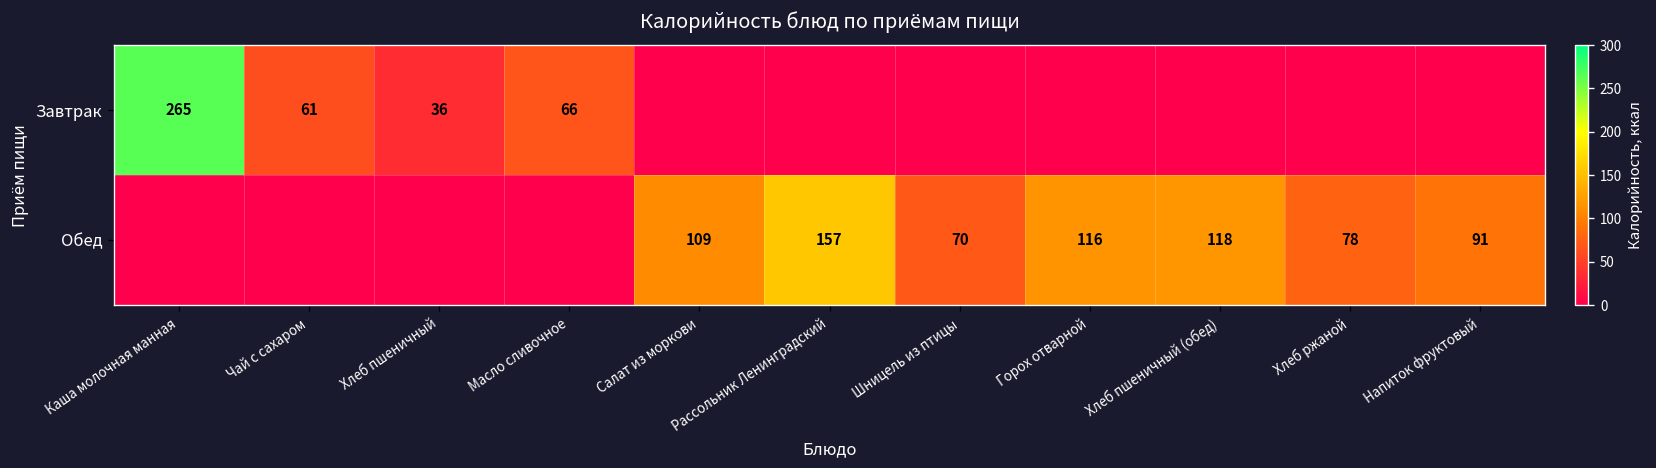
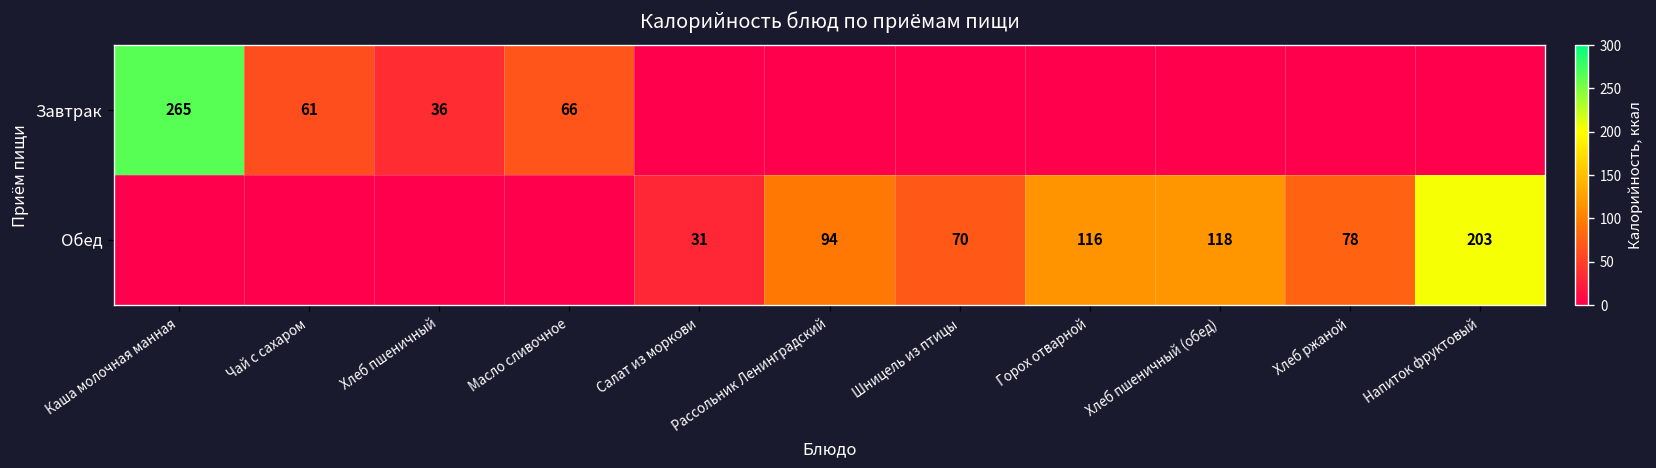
Обед, Салат из моркови: 109 -> 31
Обед, Рассольник Ленинградский: 157 -> 94
Обед, Напиток фруктовый: 91 -> 203
